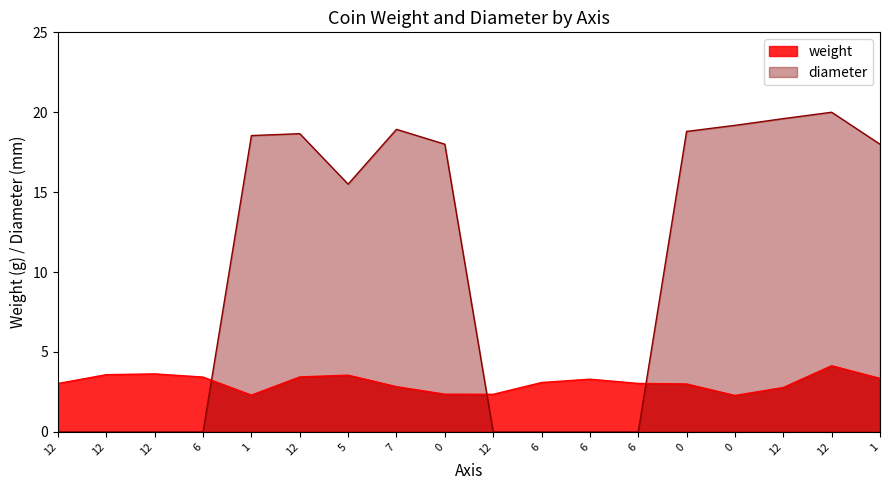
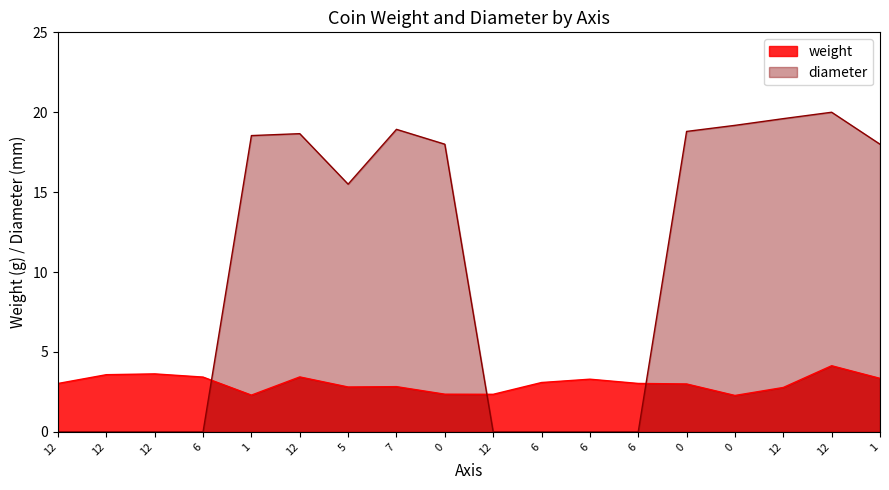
weight, 5: 3.6 -> 2.8
